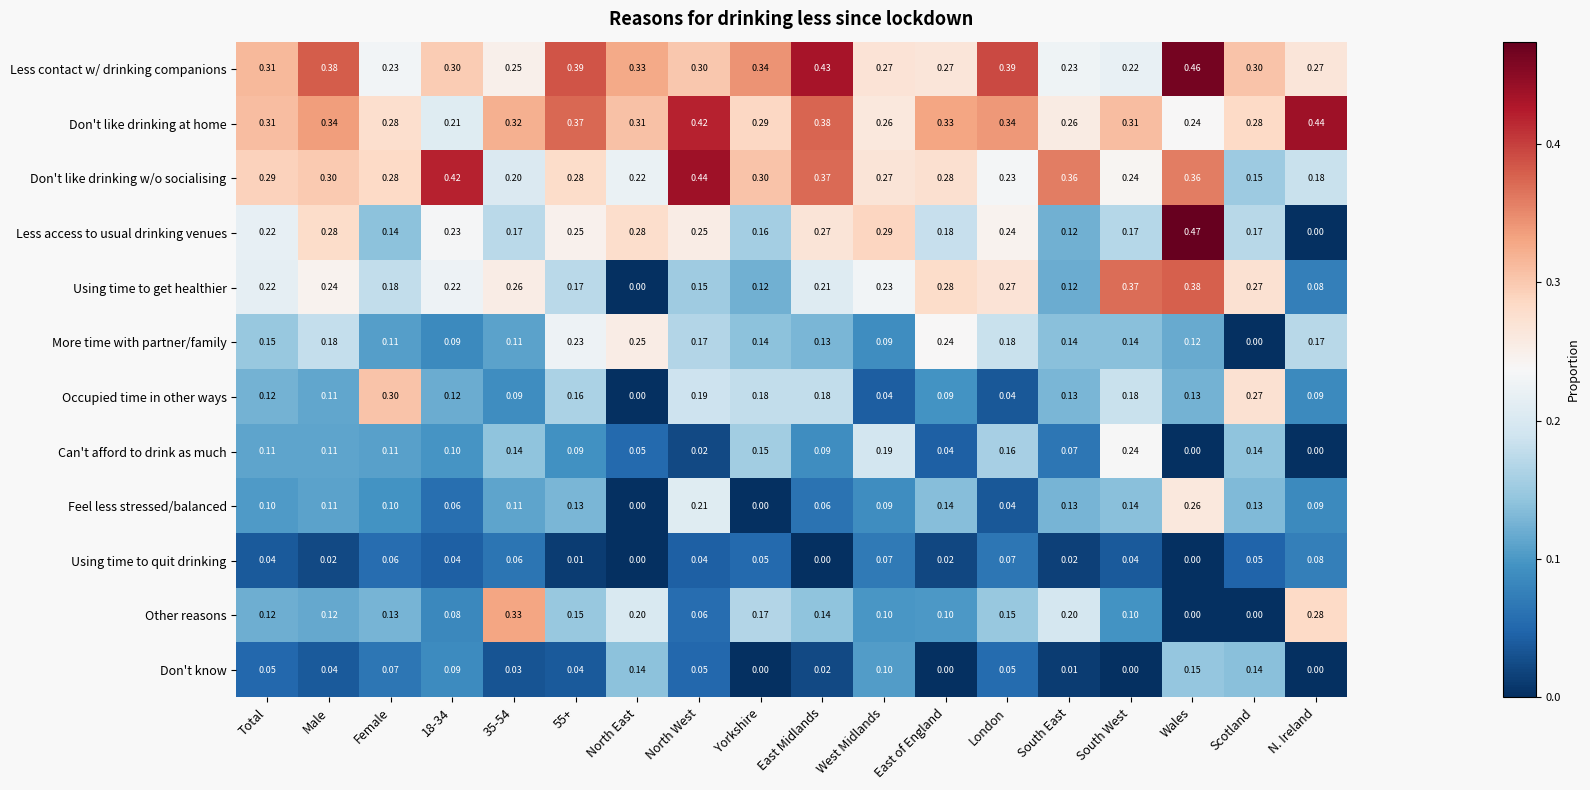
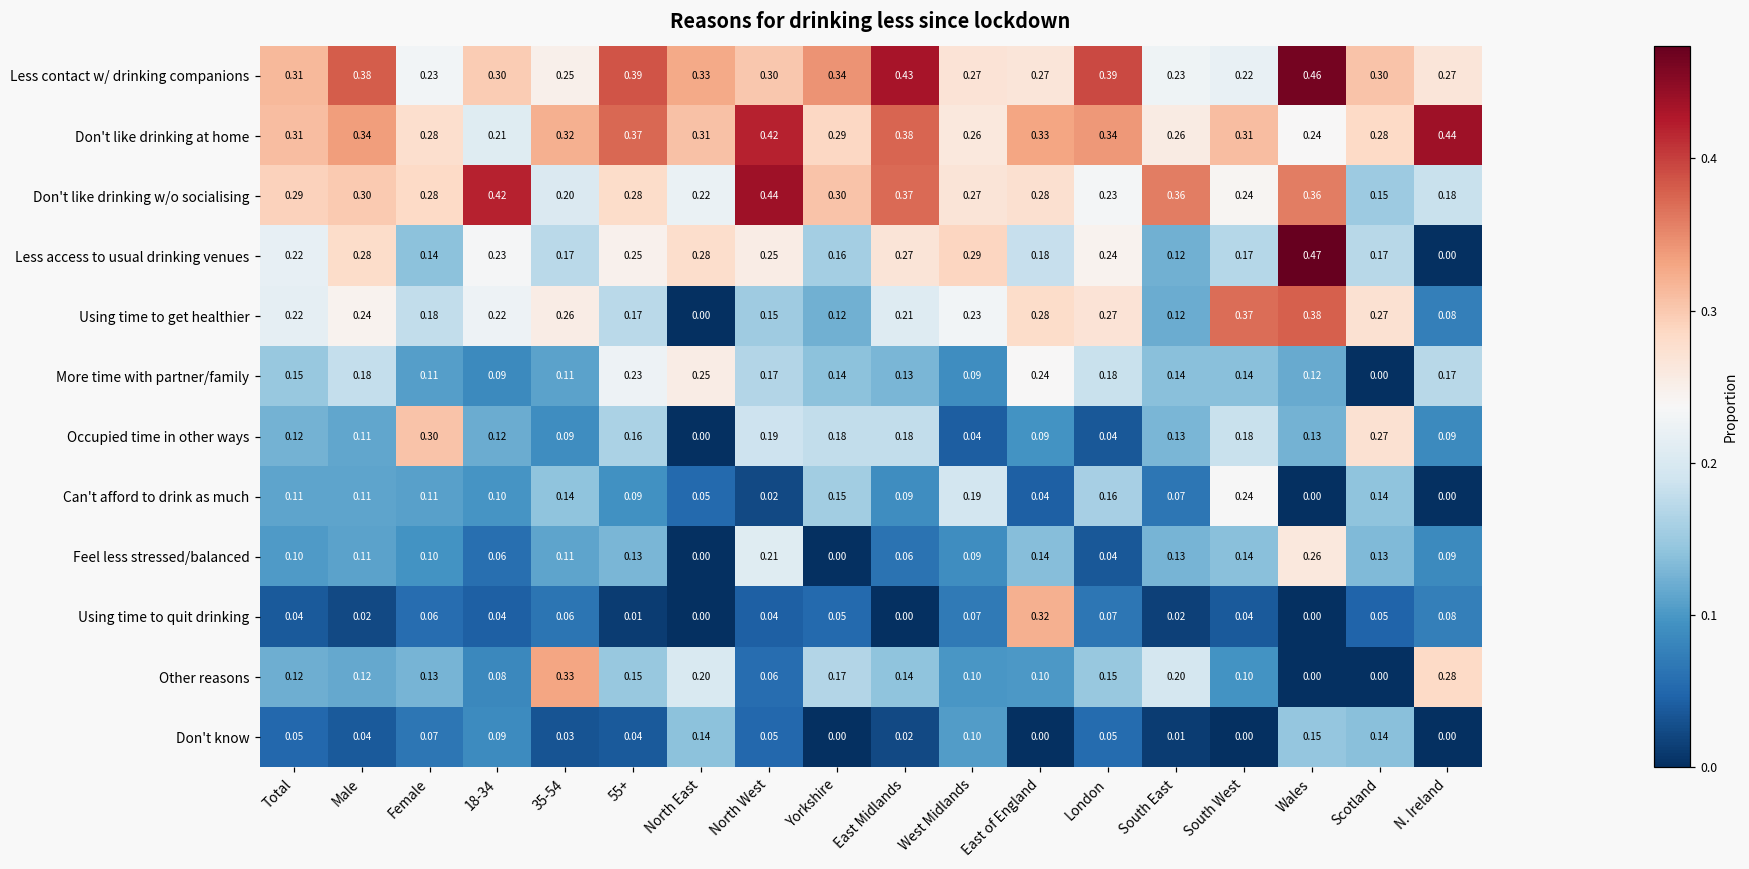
Using time to quit drinking, East of England: 0.02 -> 0.32
